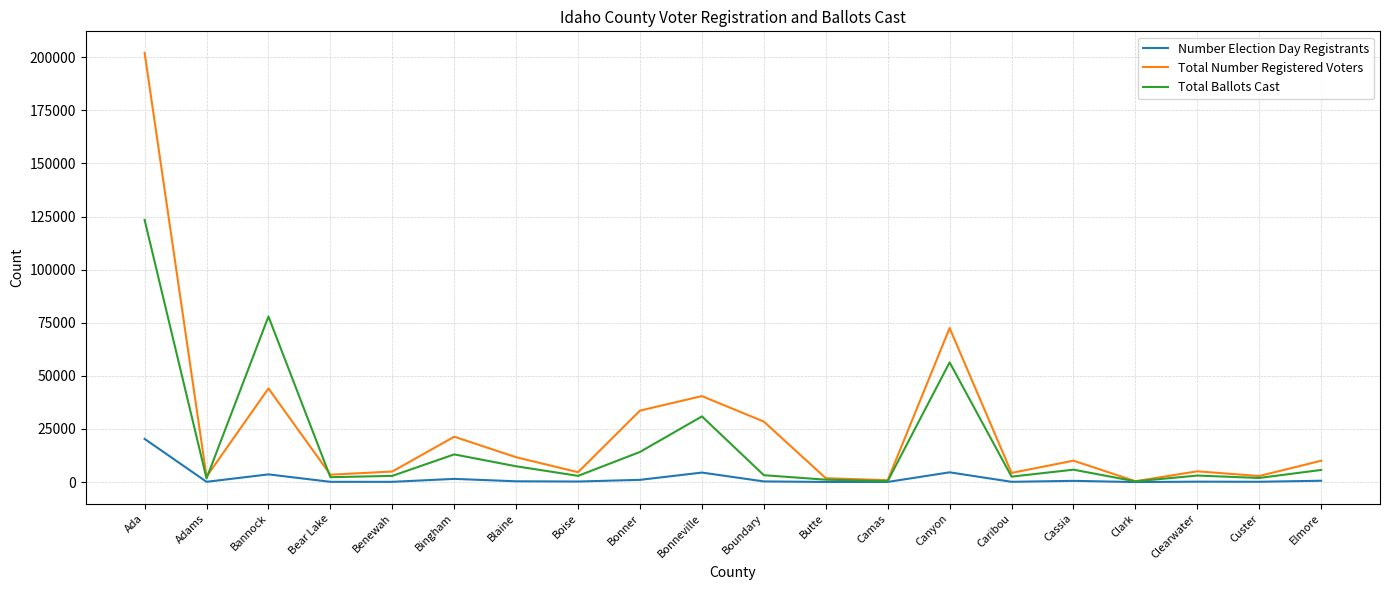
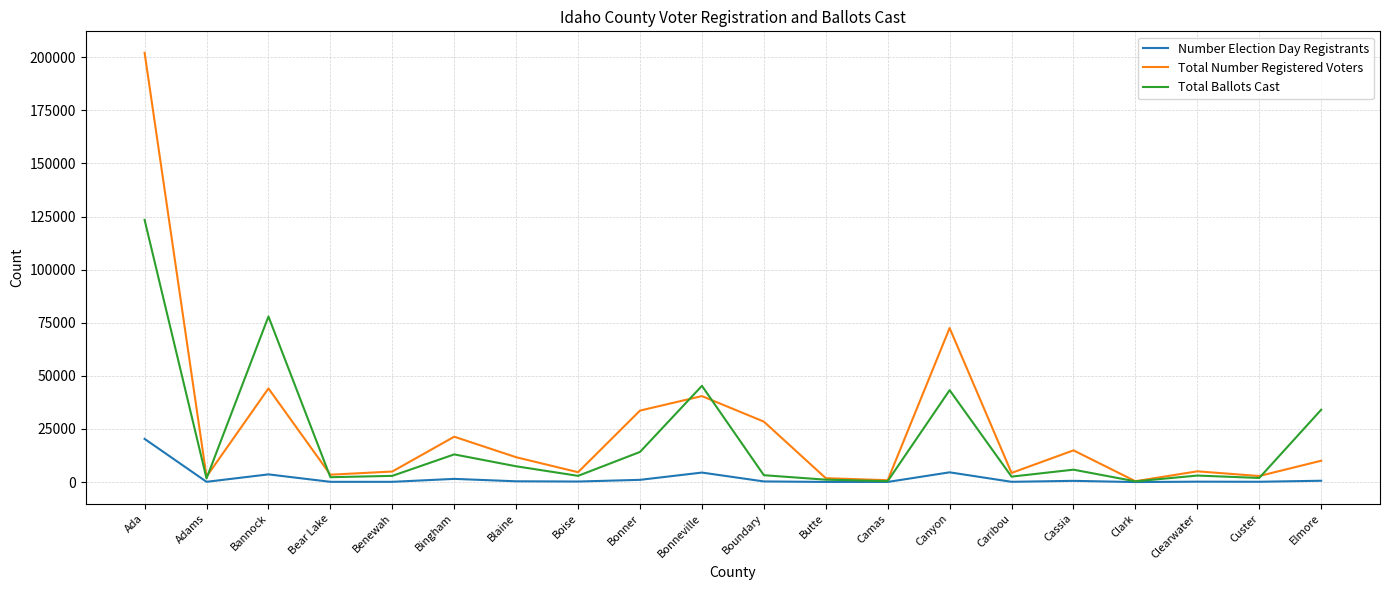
Total Ballots Cast, Bonneville: 31000 -> 45000
Total Ballots Cast, Canyon: 56000 -> 43000
Total Number Registered Voters, Cassia: 10000 -> 15000
Total Ballots Cast, Elmore: 6000 -> 34000
